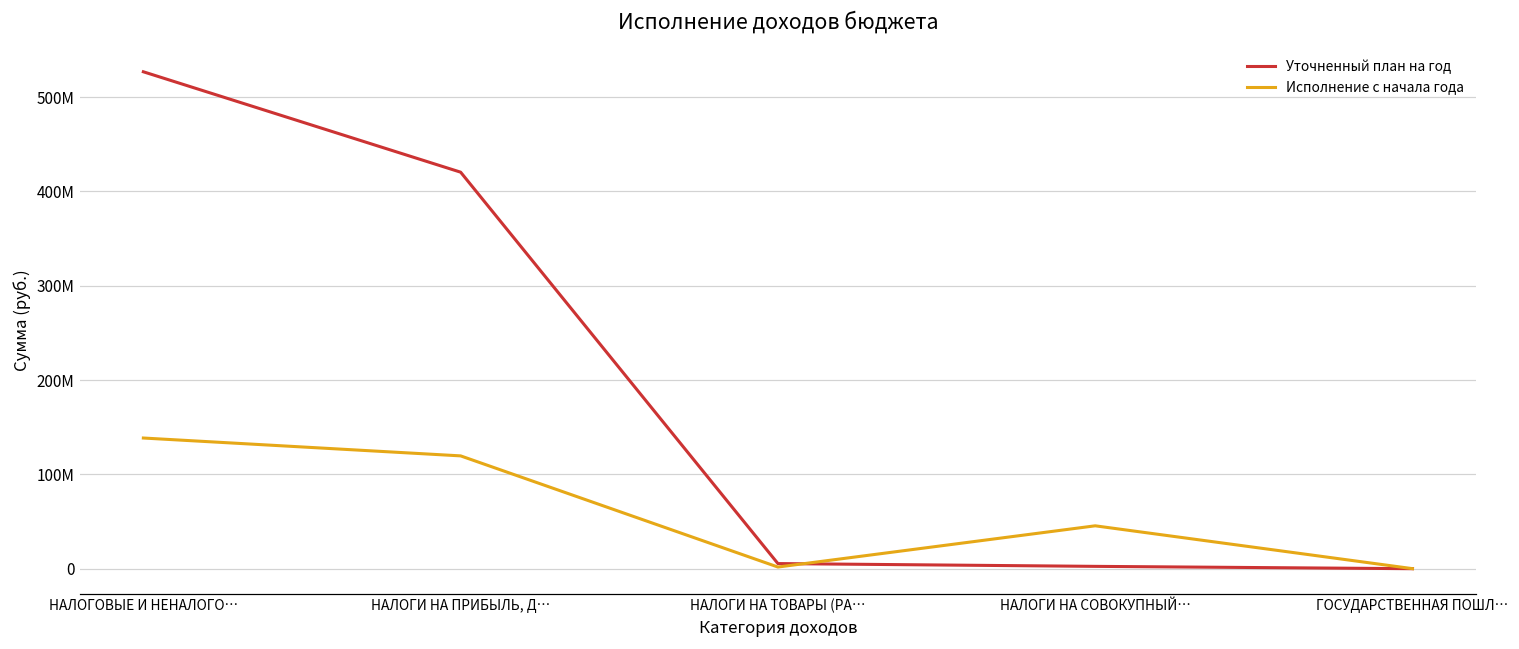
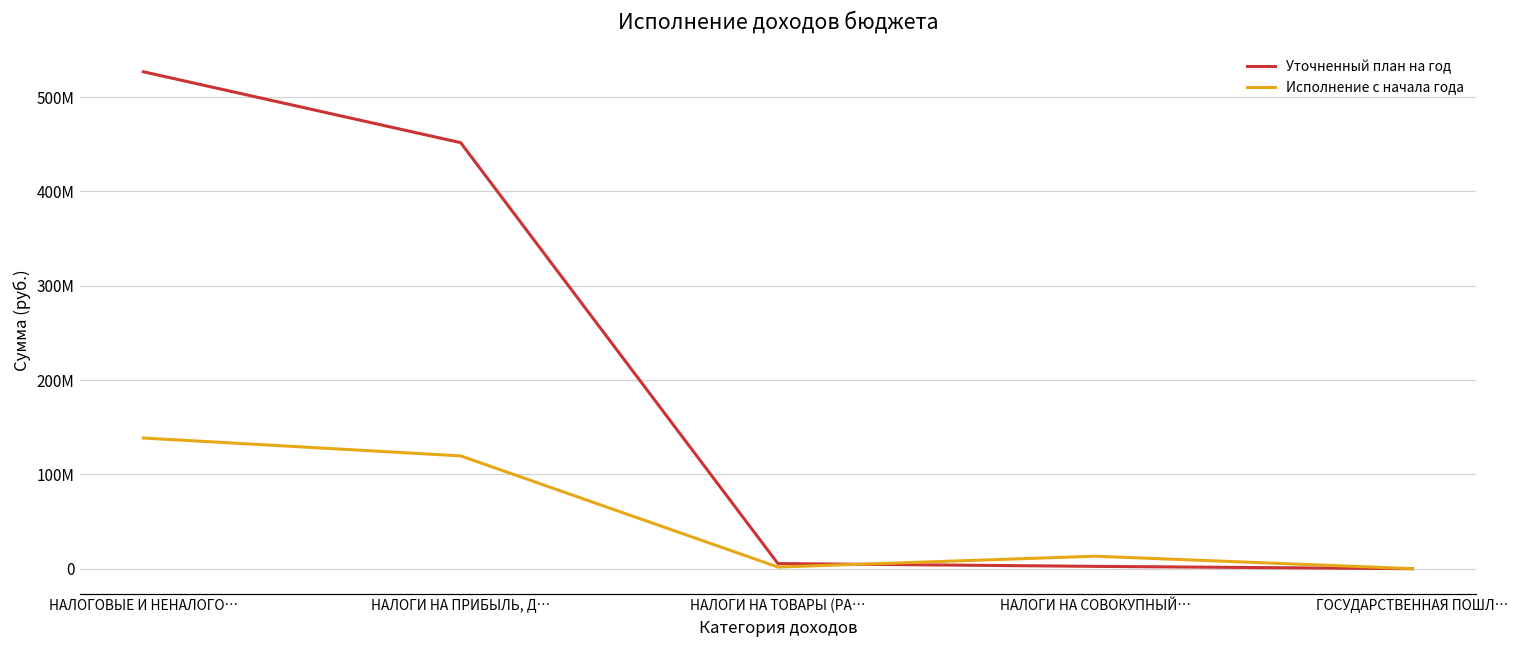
Уточненный план на год, НАЛОГИ НА ПРИБЫЛЬ, Д…: 420000000 -> 450000000
Исполнение с начала года, НАЛОГИ НА СОВОКУПНЫЙ…: 50000000 -> 10000000
